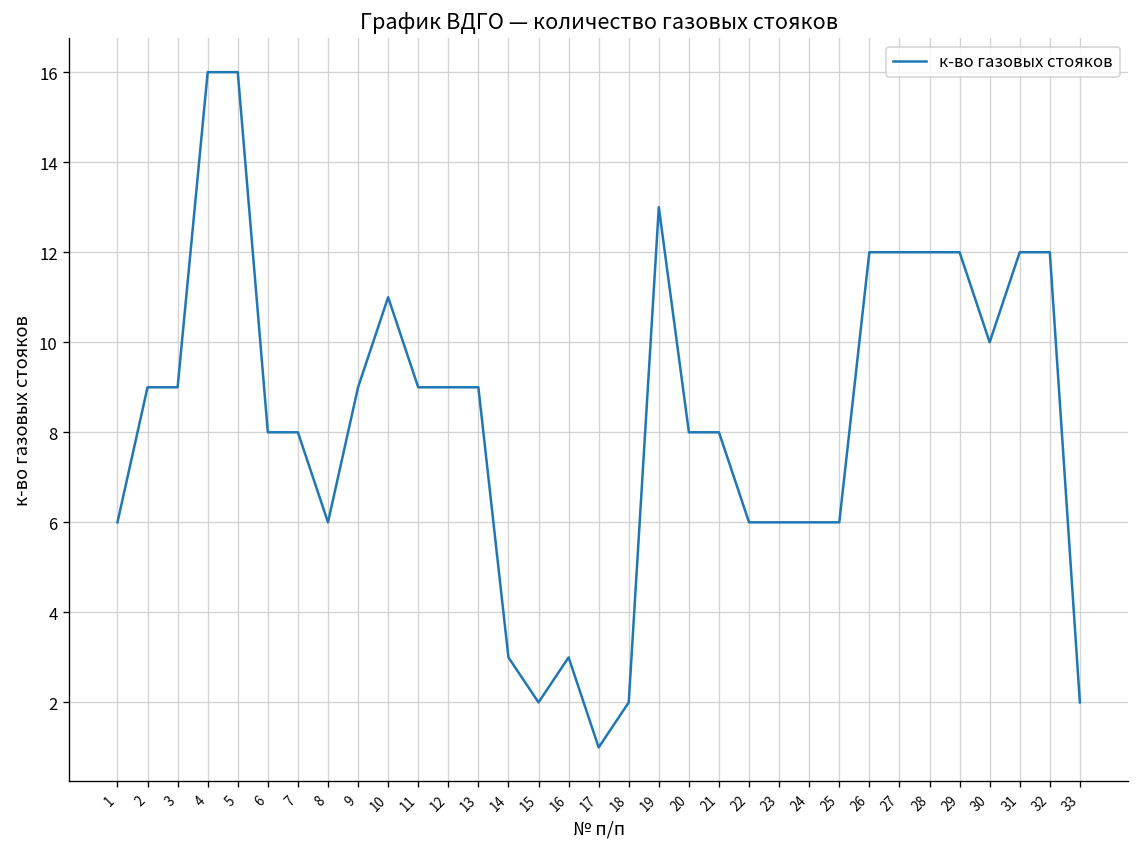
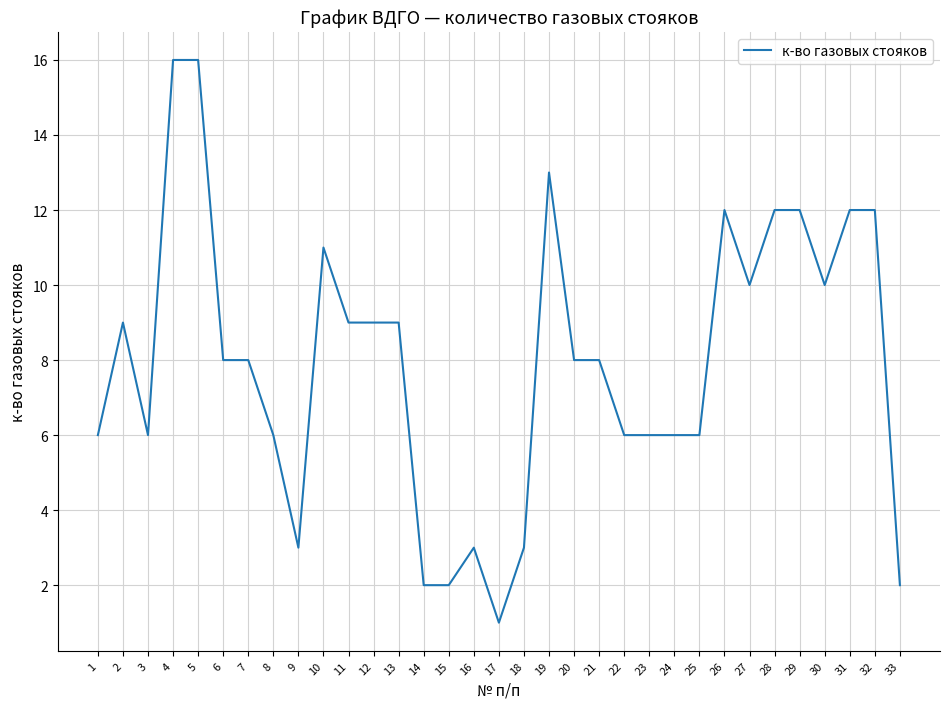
3: 9 -> 6
9: 9 -> 3
14: 3 -> 2
18: 2 -> 3
27: 12 -> 10
